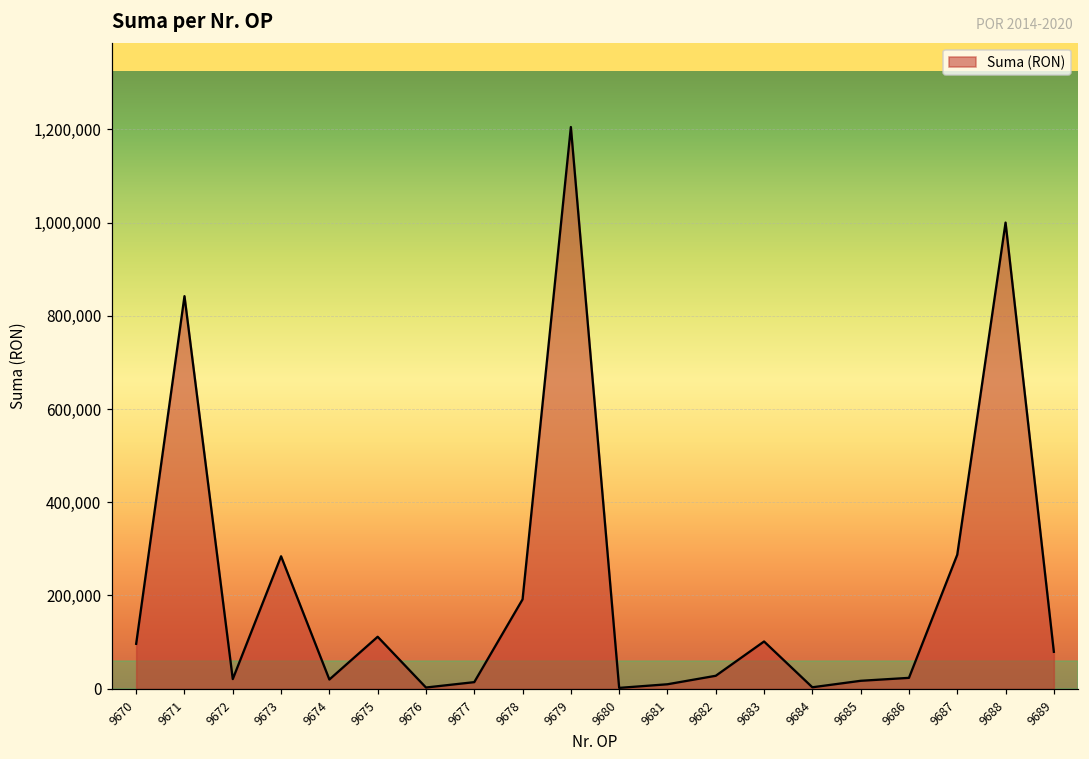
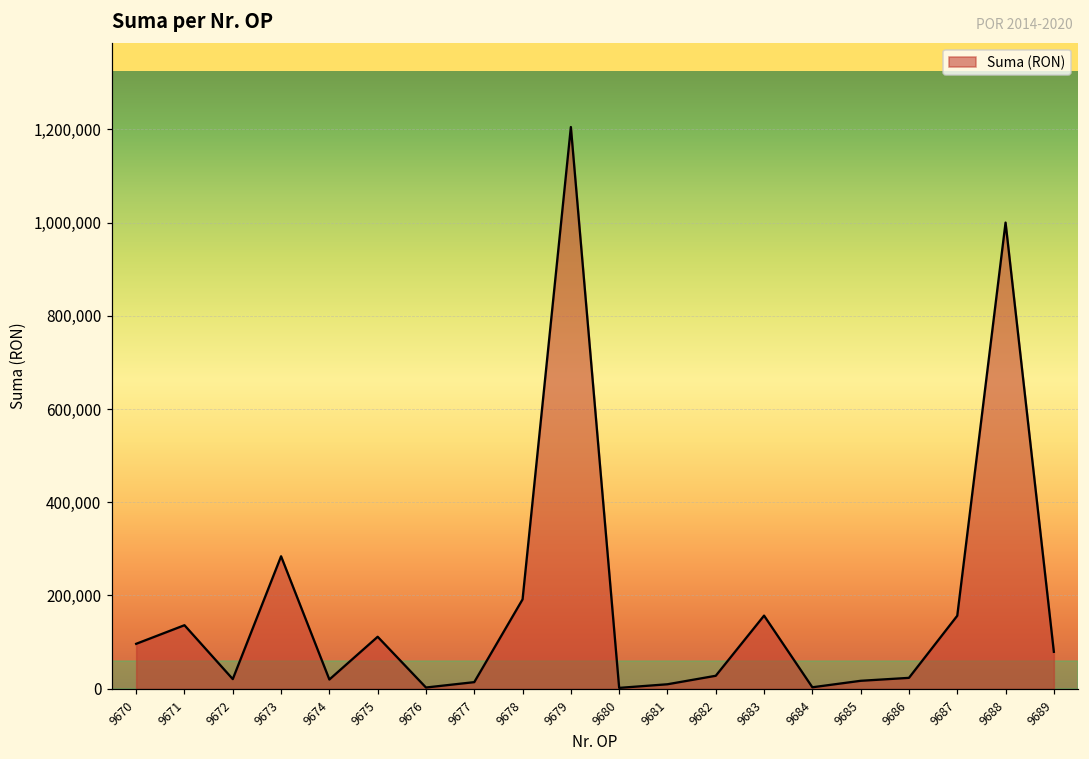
9671: 840,000 -> 140,000
9683: 100,000 -> 160,000
9687: 290,000 -> 160,000
